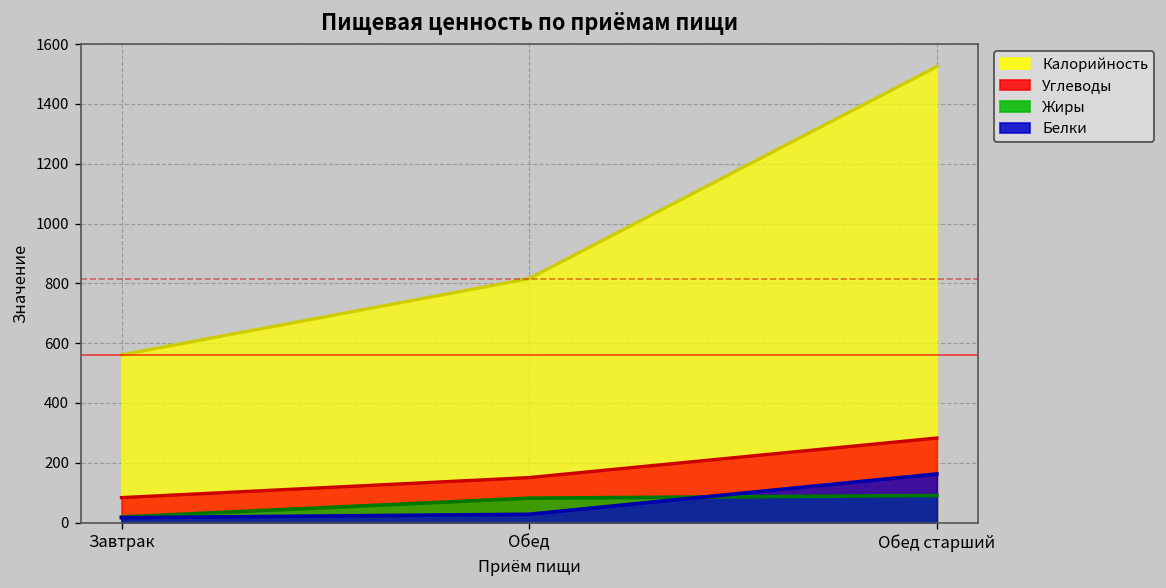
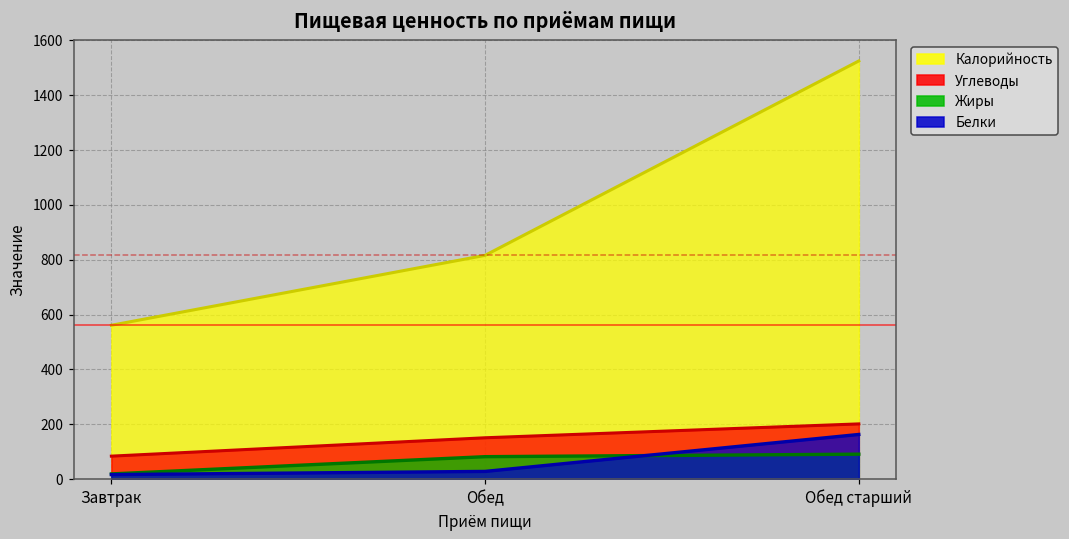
Углеводы, Обед старший: 280 -> 200
